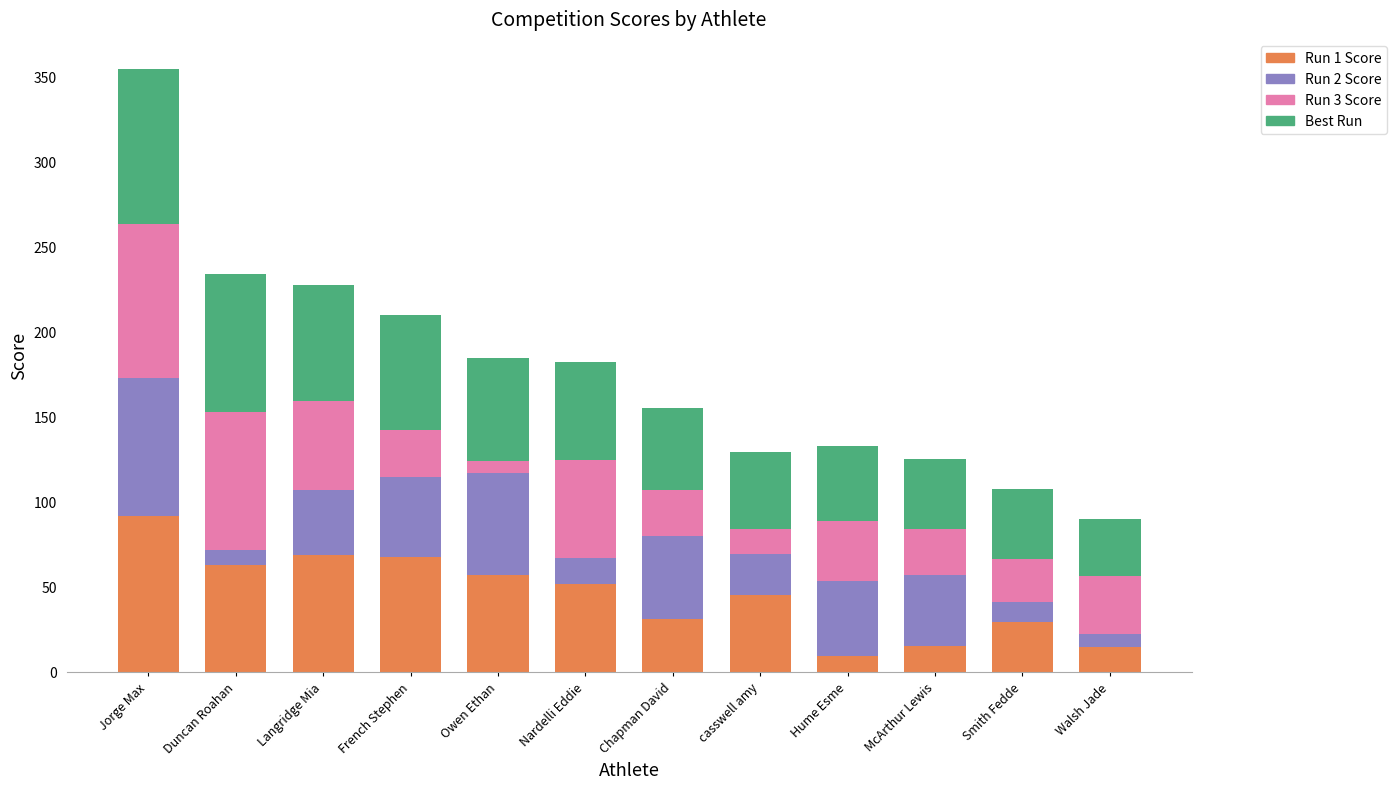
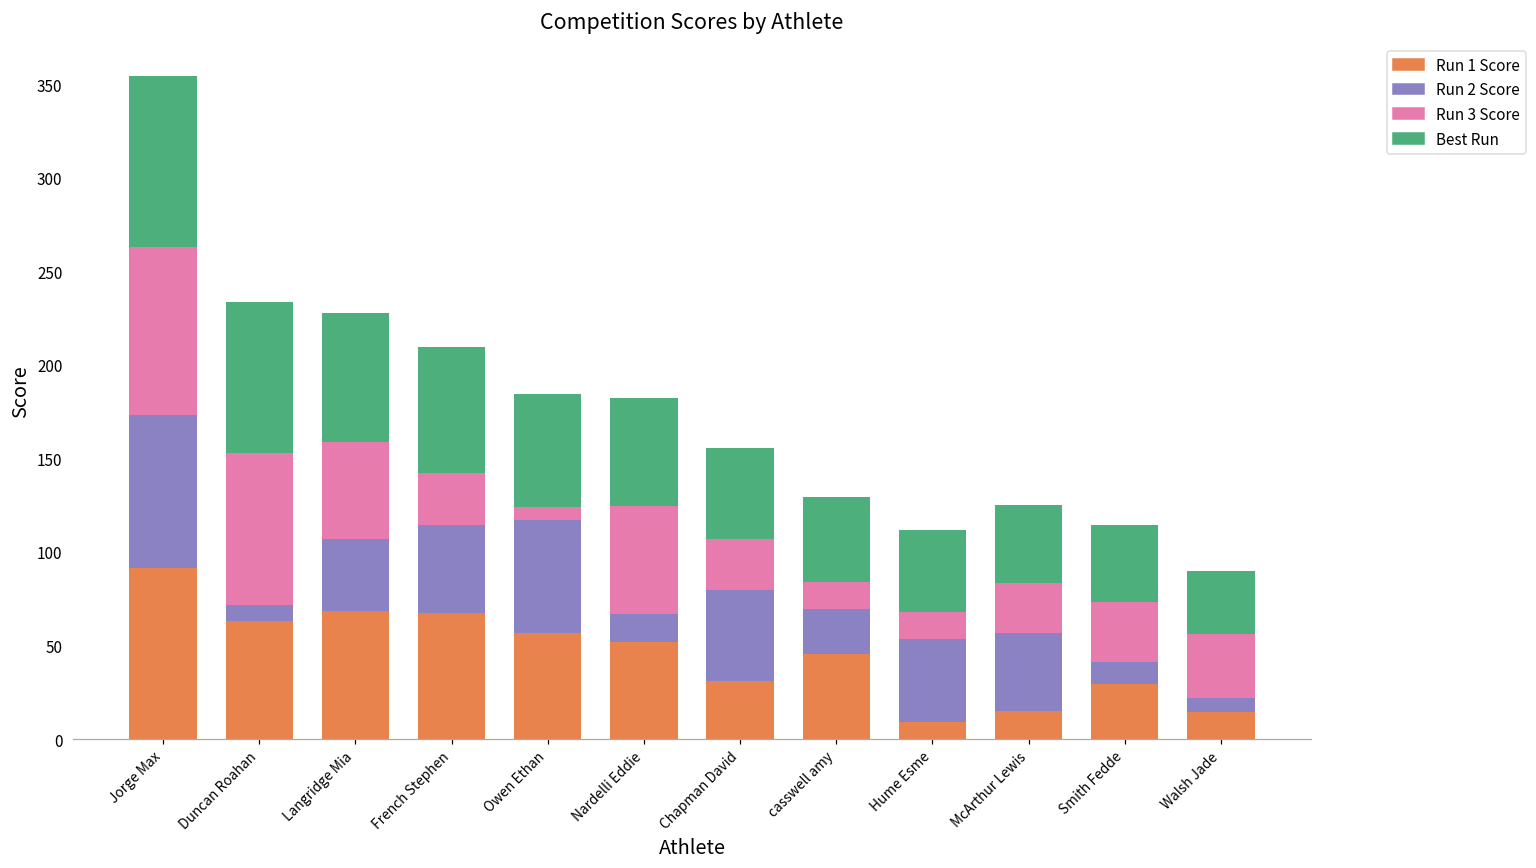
Run 3 Score, Hume Esme: 35 -> 15
Run 3 Score, Smith Fedde: 25 -> 32
